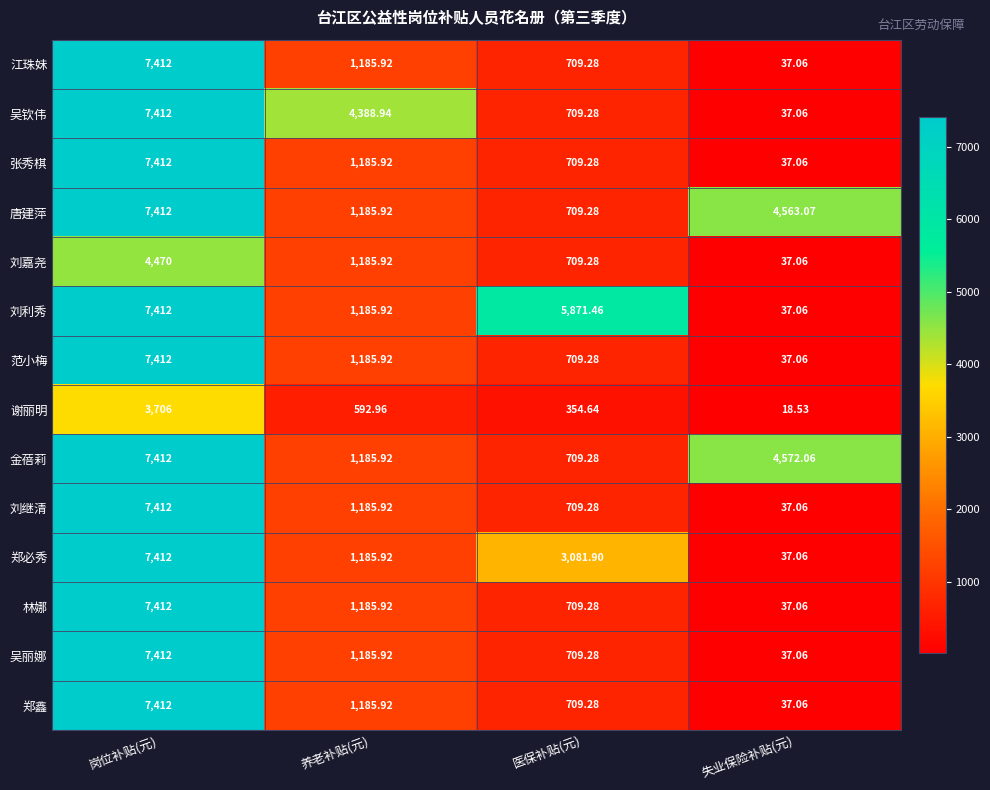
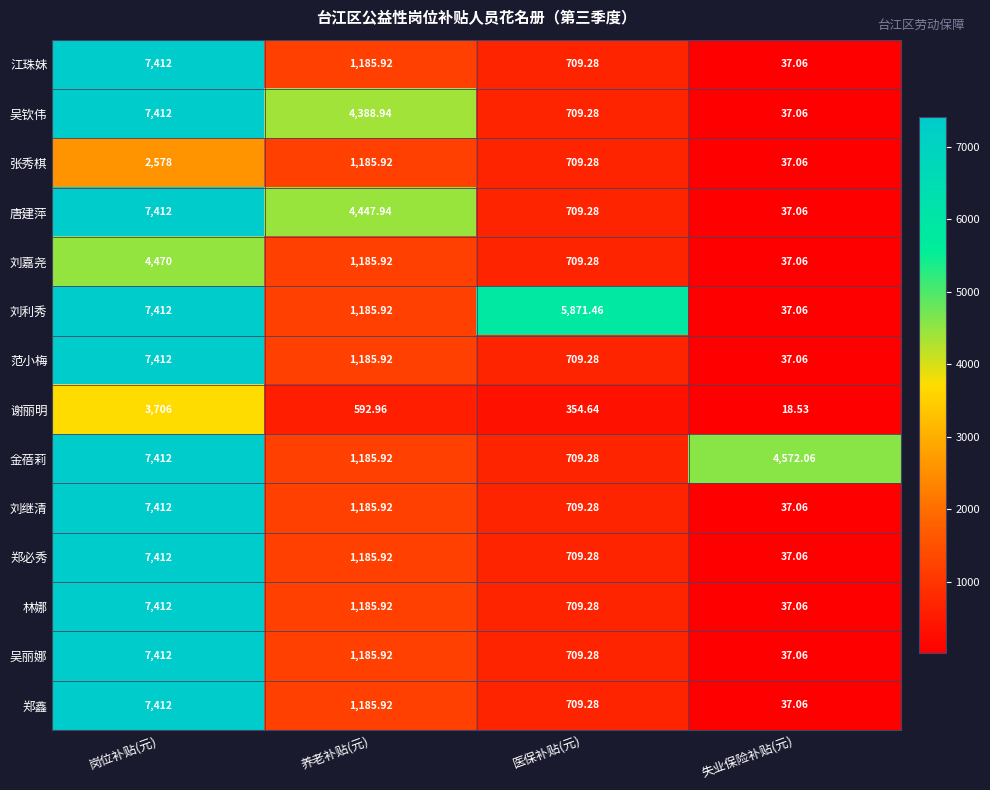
张秀棋, 岗位补贴(元): 7,412 -> 2,578
唐建萍, 养老补贴(元): 1,185.92 -> 4,447.94
唐建萍, 失业保险补贴(元): 4,563.07 -> 37.06
郑必秀, 医保补贴(元): 3,081.90 -> 709.28
